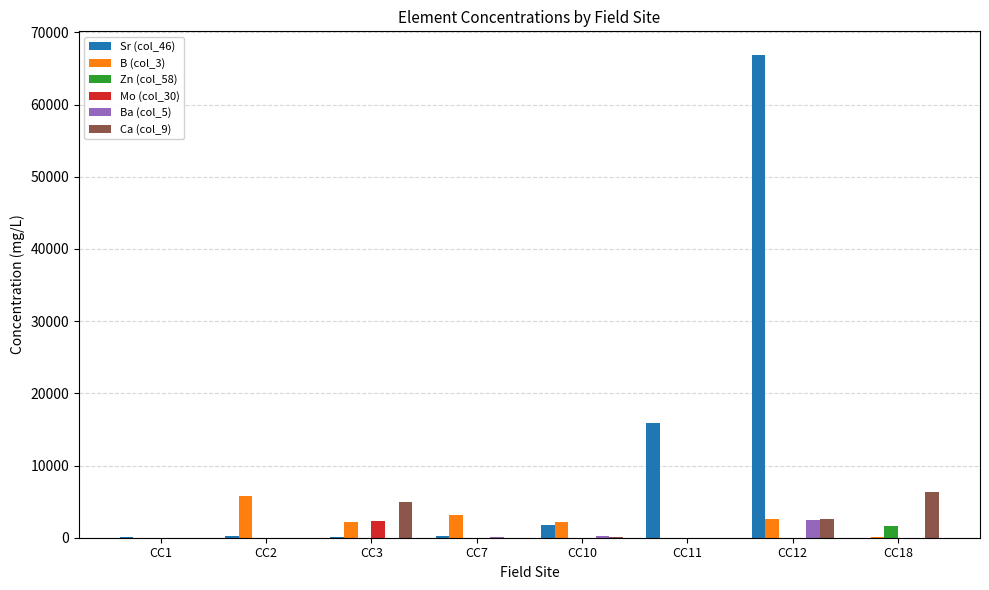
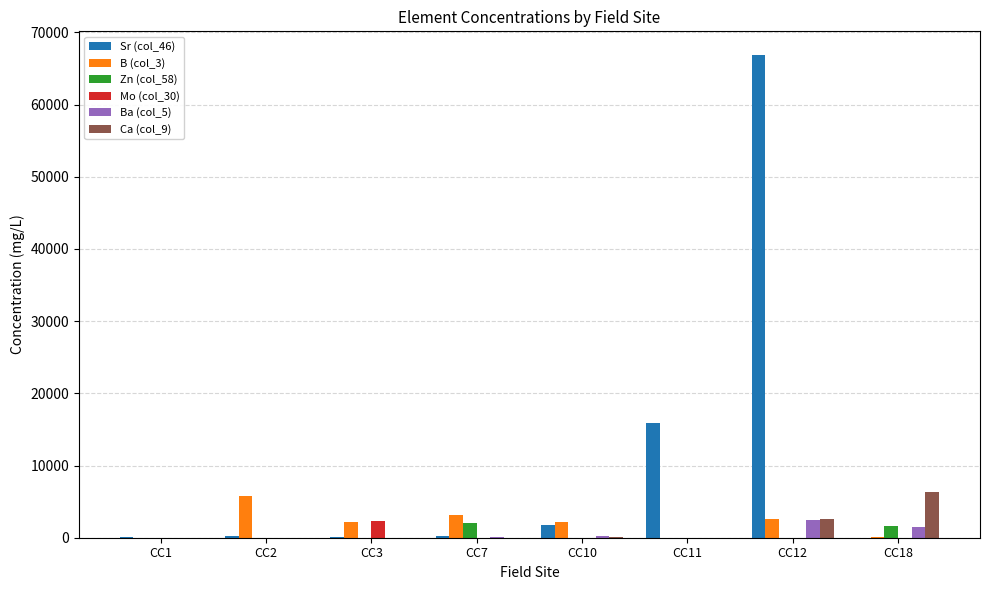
Ca (col_9), CC3: 5000 -> 0
Zn (col_58), CC7: 0 -> 2000
Ba (col_5), CC18: 0 -> 1000
